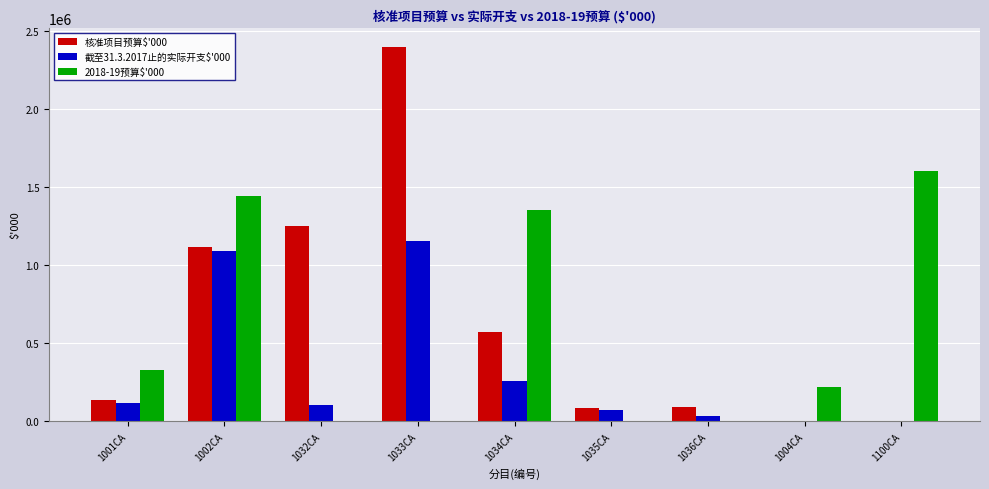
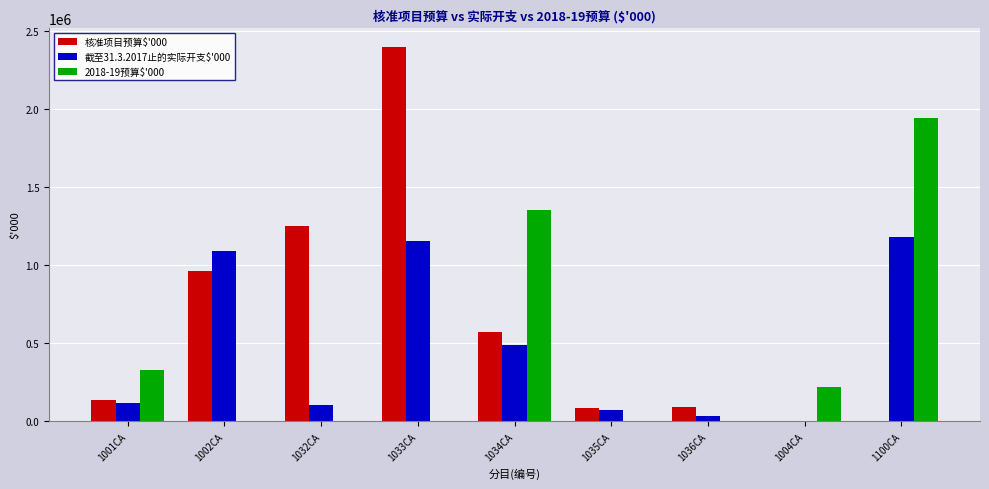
核准项目预算$'000, 1002CA: 1120000 -> 960000
2018-19预算$'000, 1002CA: 1440000 -> 0
截至31.3.2017止的实际开支$'000, 1034CA: 260000 -> 490000
截至31.3.2017止的实际开支$'000, 1100CA: 0 -> 1180000
2018-19预算$'000, 1100CA: 1600000 -> 1940000
